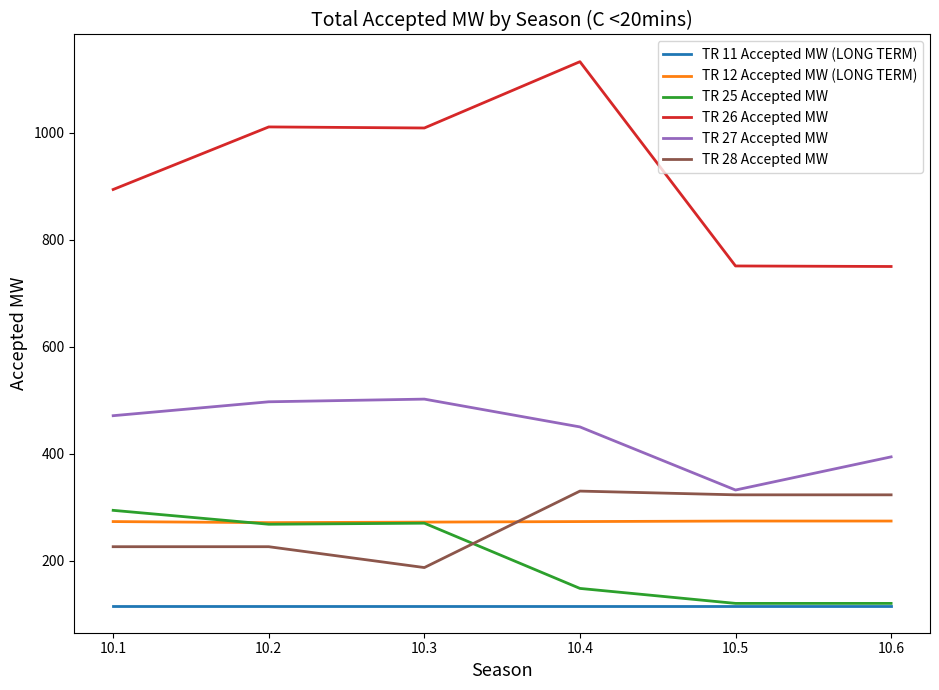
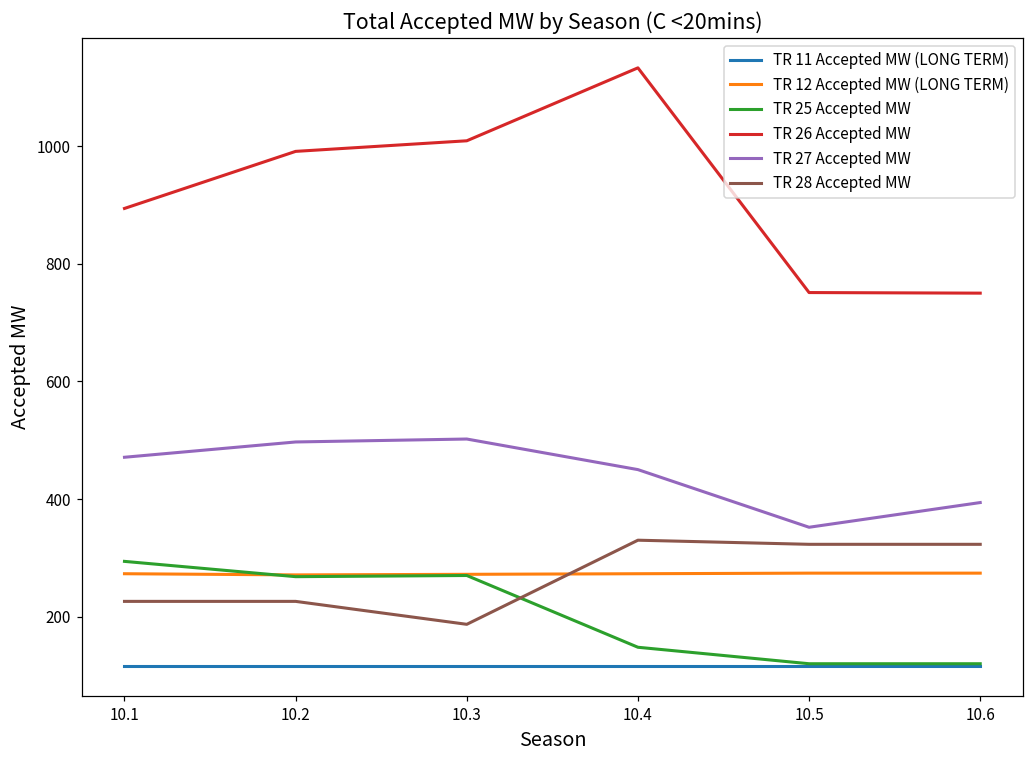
TR 26 Accepted MW, 10.2: 1010 -> 990
TR 27 Accepted MW, 10.5: 330 -> 350
